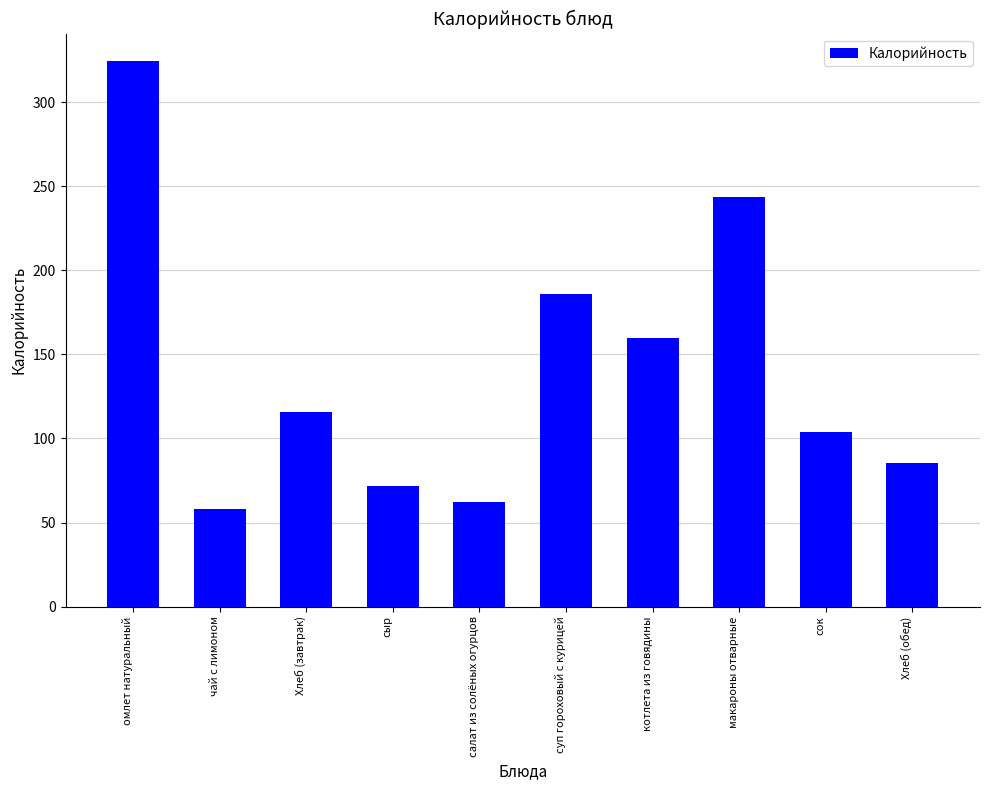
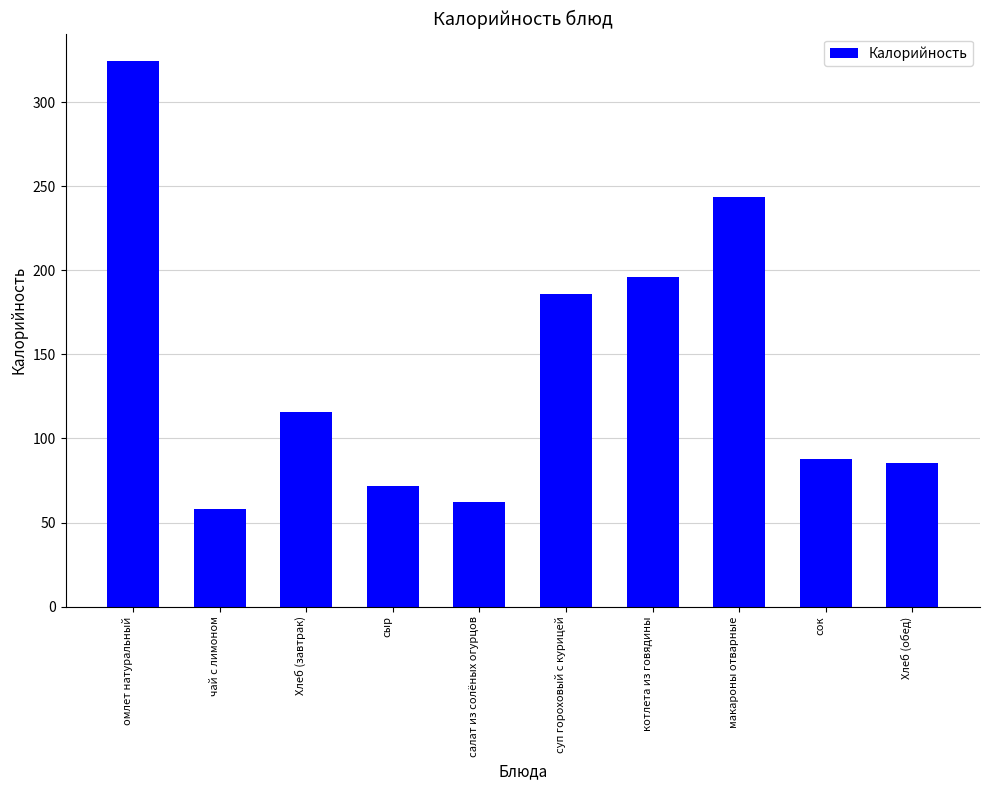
котлета из говядины: 160 -> 196
сок: 104 -> 88
